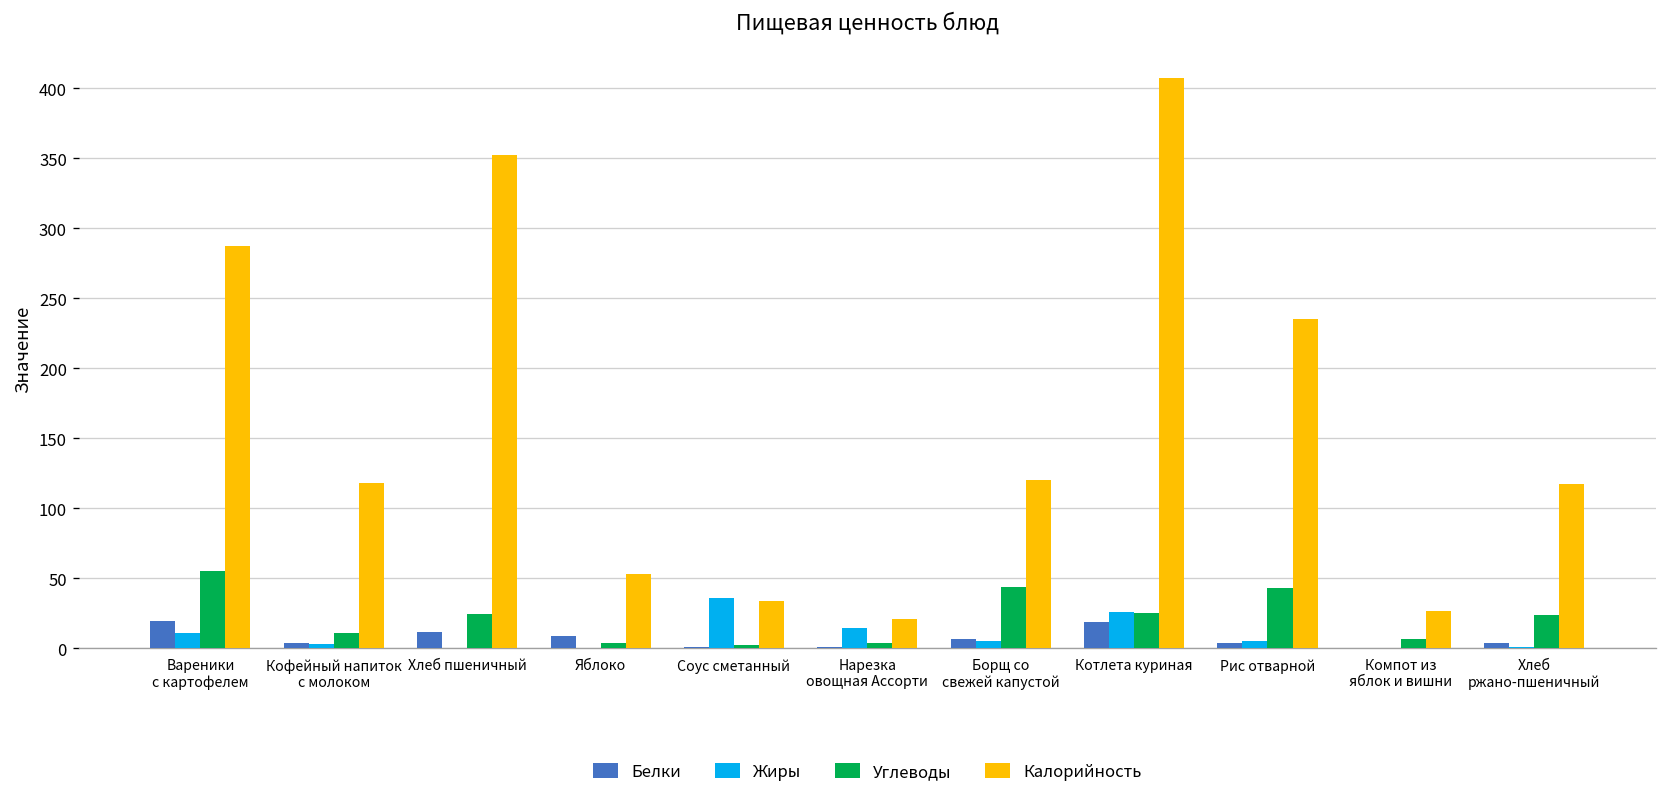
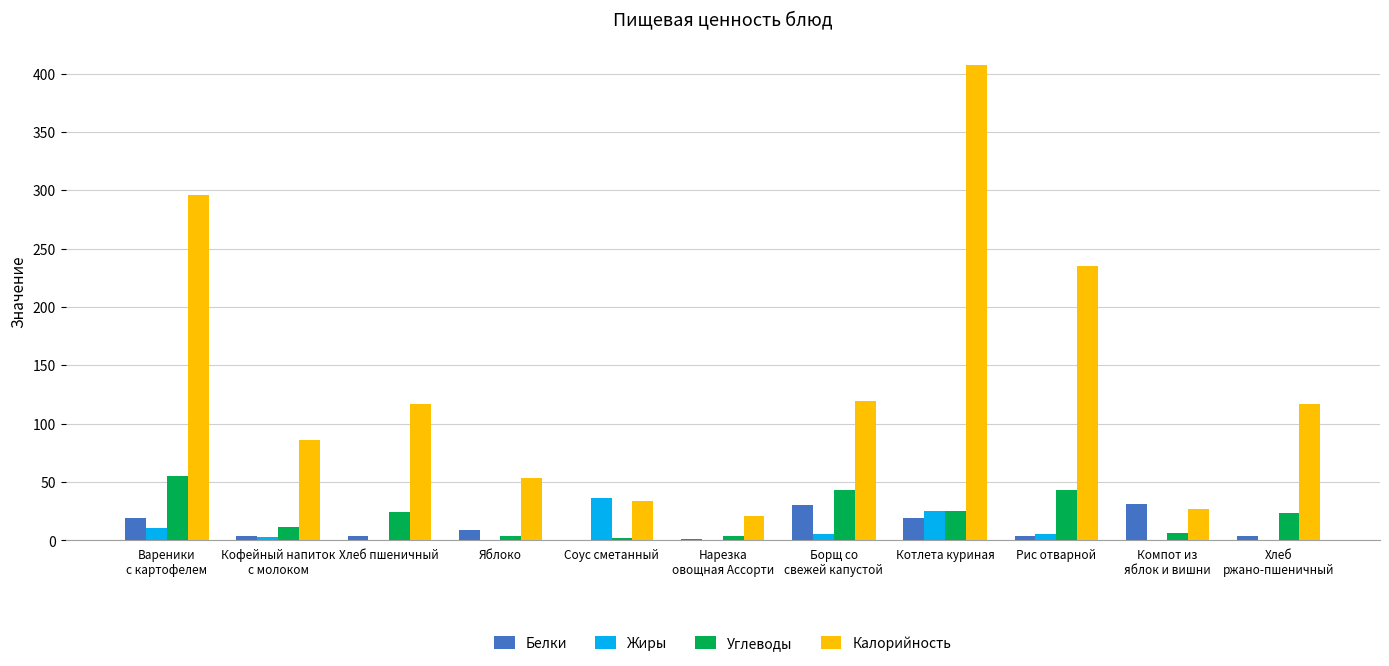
Калорийность, Вареники с картофелем: 287 -> 296
Калорийность, Кофейный напиток с молоком: 118 -> 86
Белки, Хлеб пшеничный: 12 -> 4
Калорийность, Хлеб пшеничный: 353 -> 117
Жиры, Нарезка овощная Ассорти: 15 -> 0
Белки, Борщ со свежей капустой: 6 -> 31
Белки, Компот из яблок и вишни: 0 -> 31
